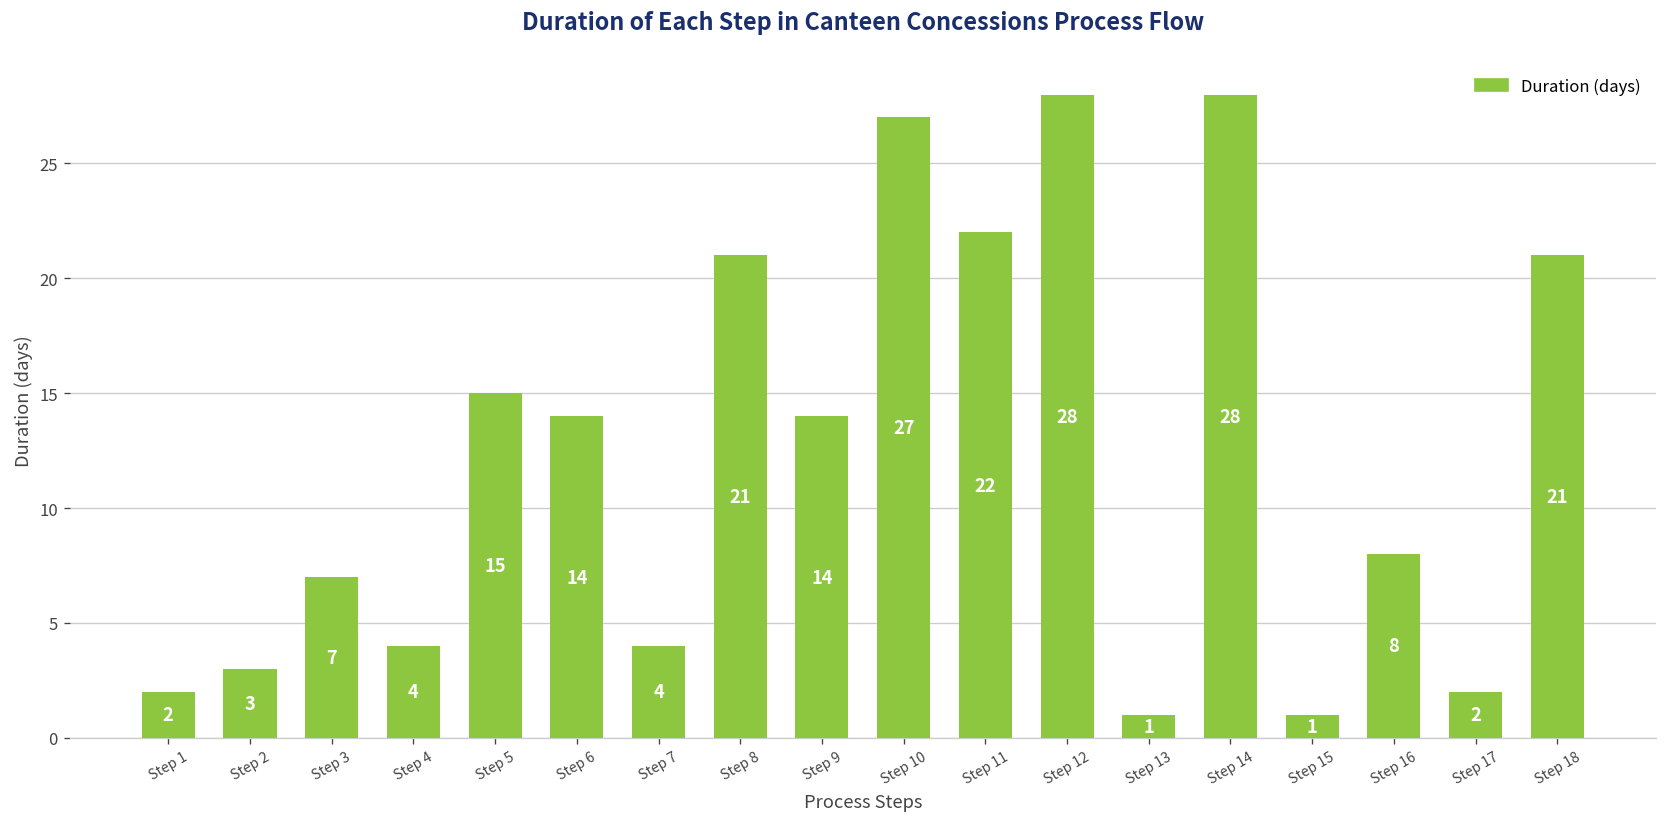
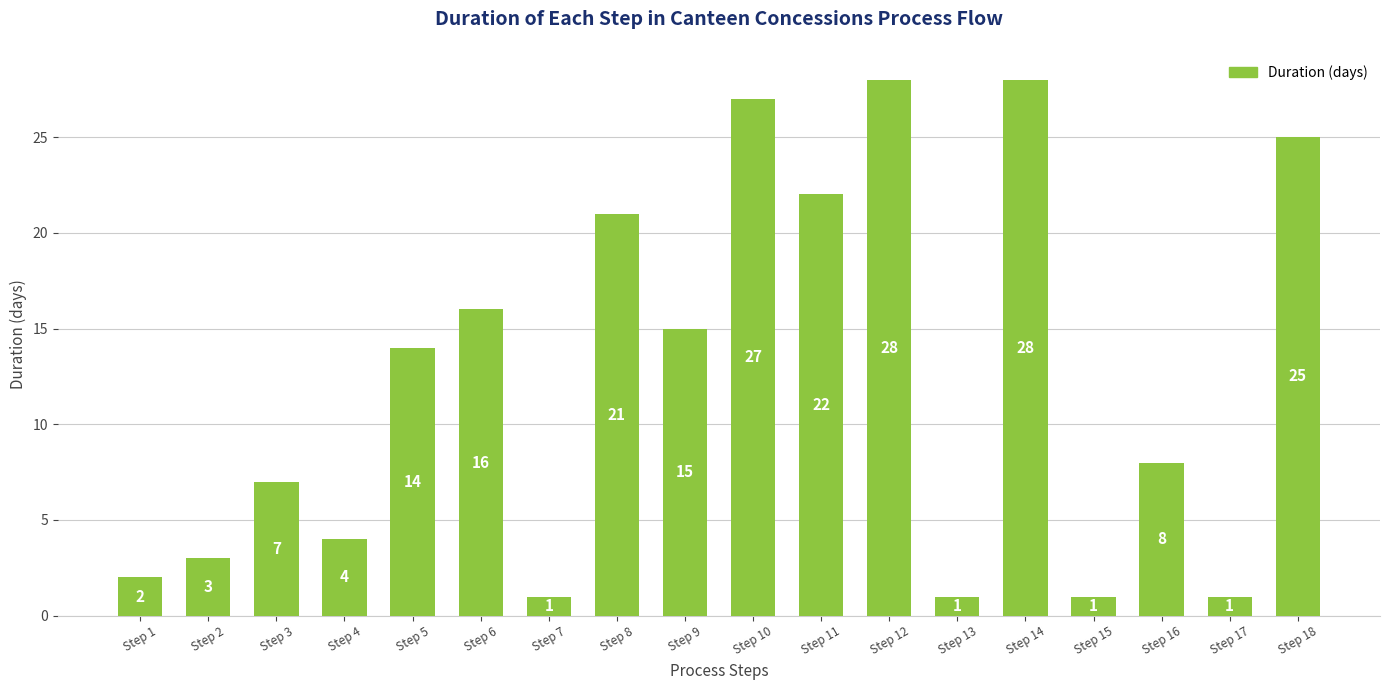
Step 5: 15 -> 14
Step 6: 14 -> 16
Step 7: 4 -> 1
Step 9: 14 -> 15
Step 17: 2 -> 1
Step 18: 21 -> 25
